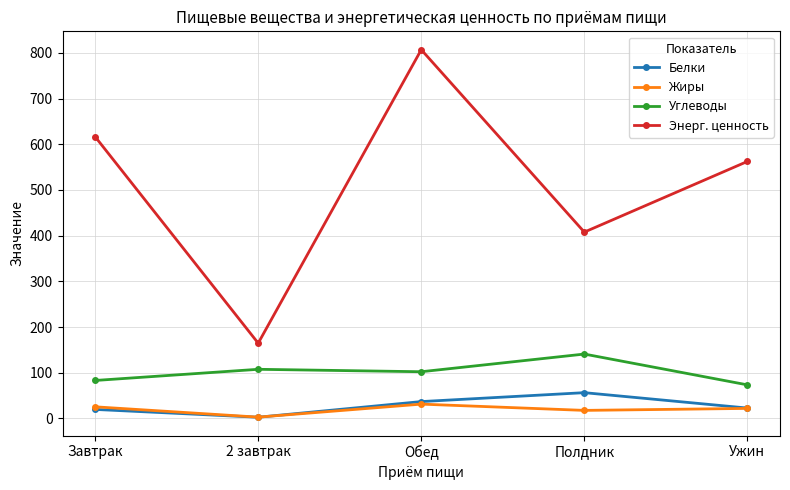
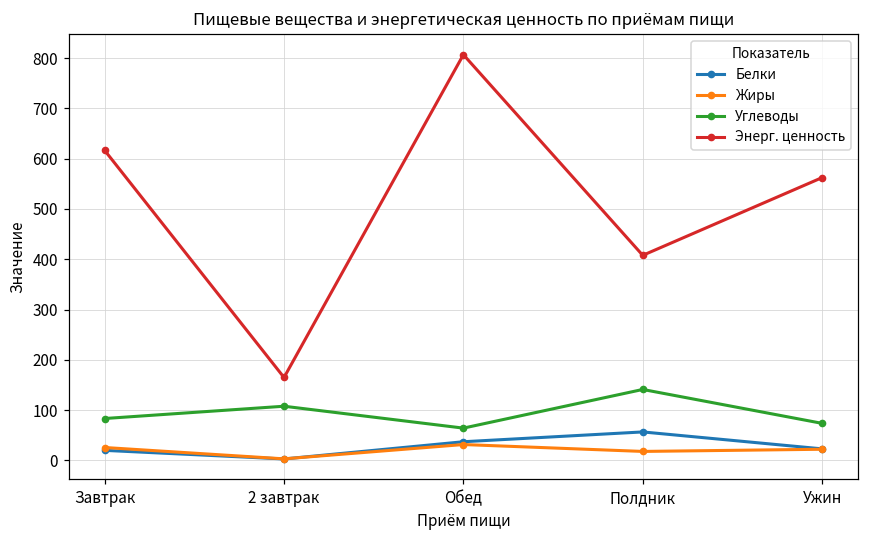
Углеводы, Обед: 100 -> 60
